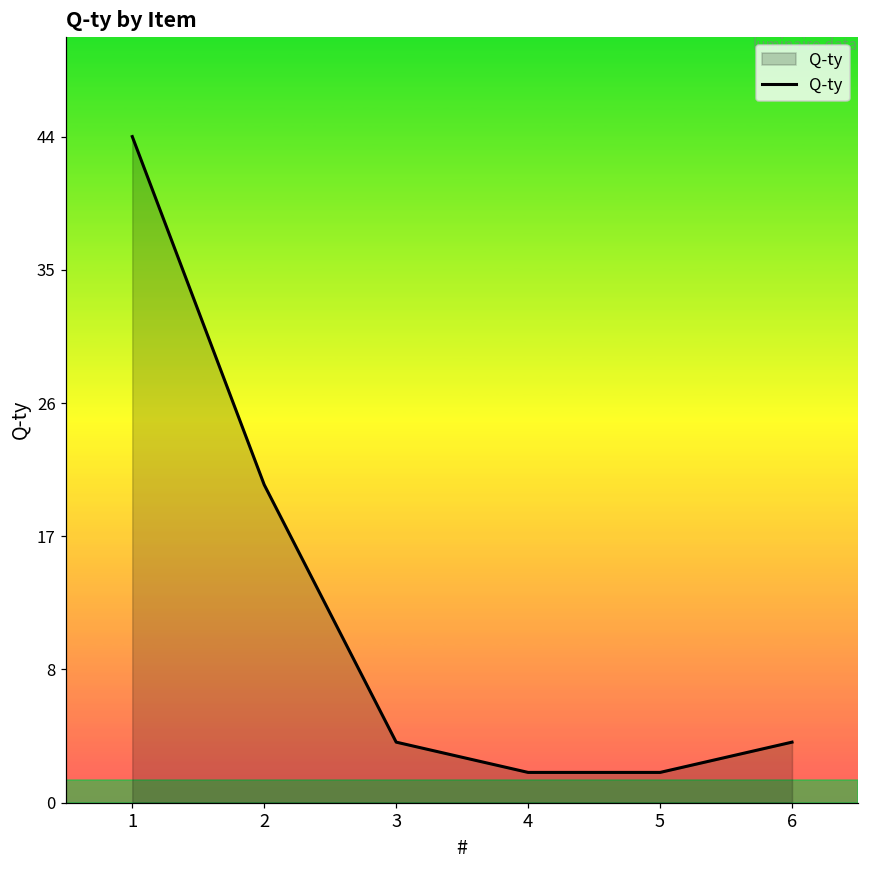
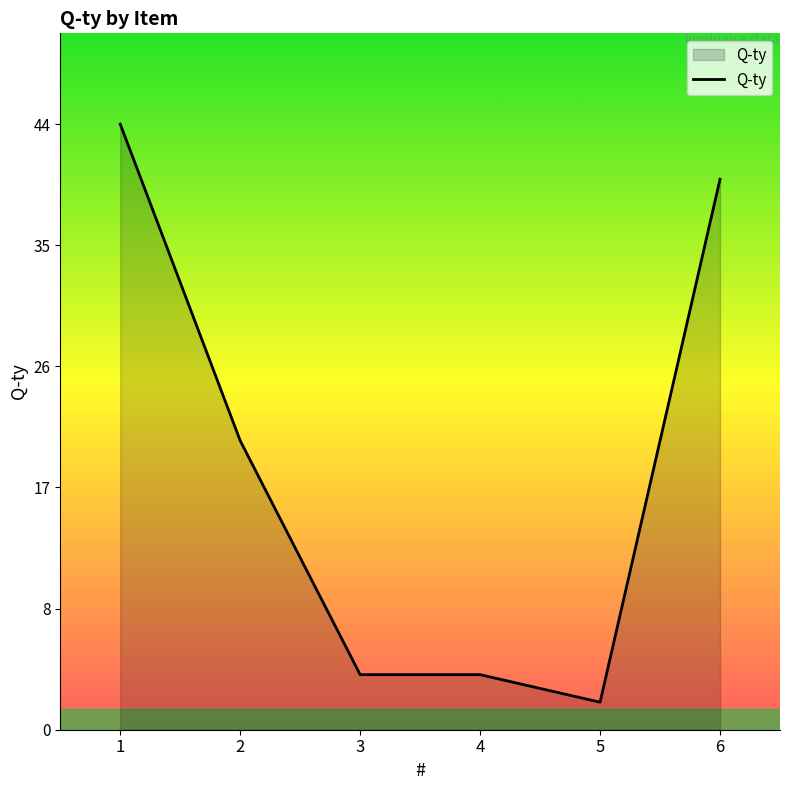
4: 2 -> 4
6: 4 -> 40
